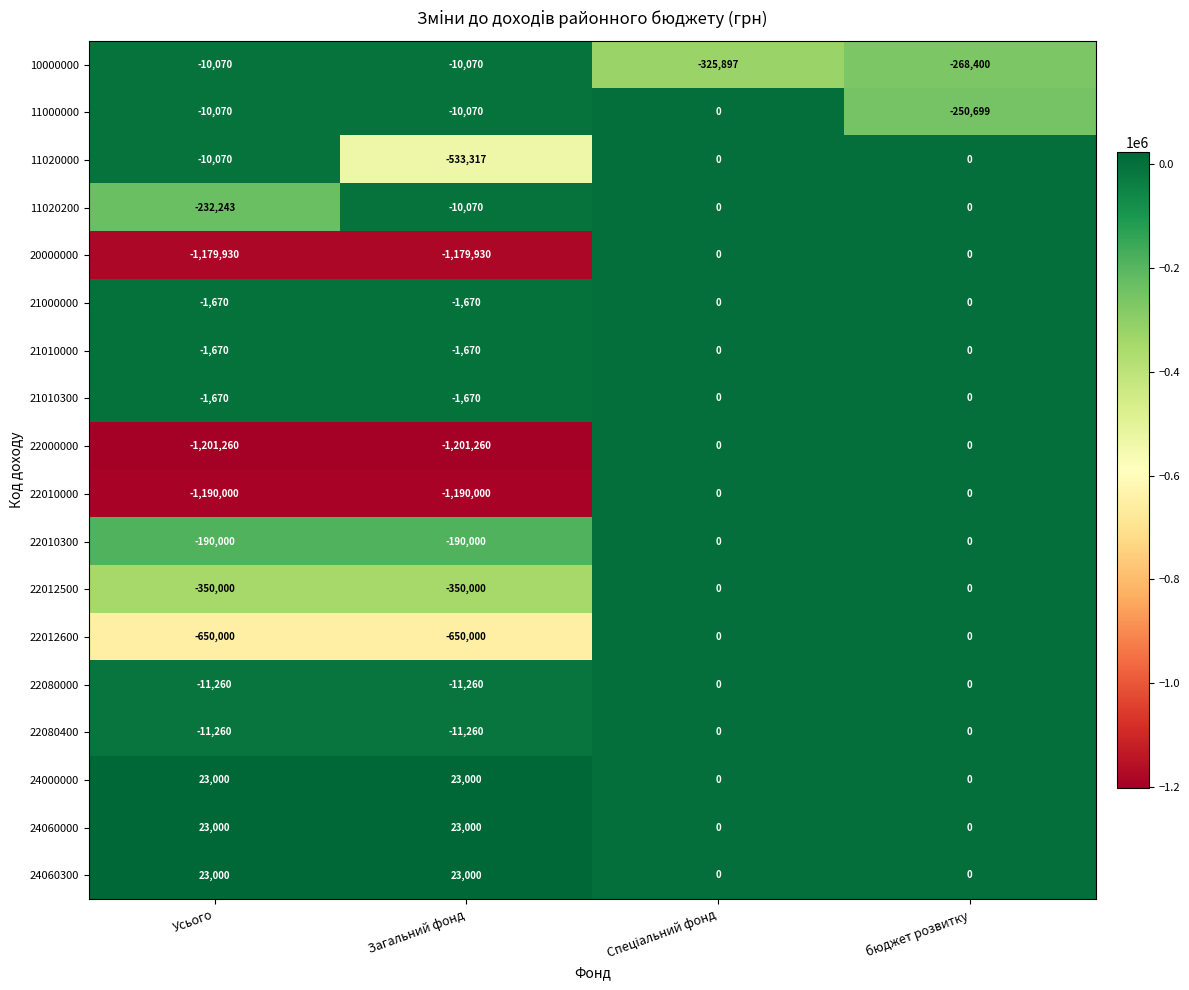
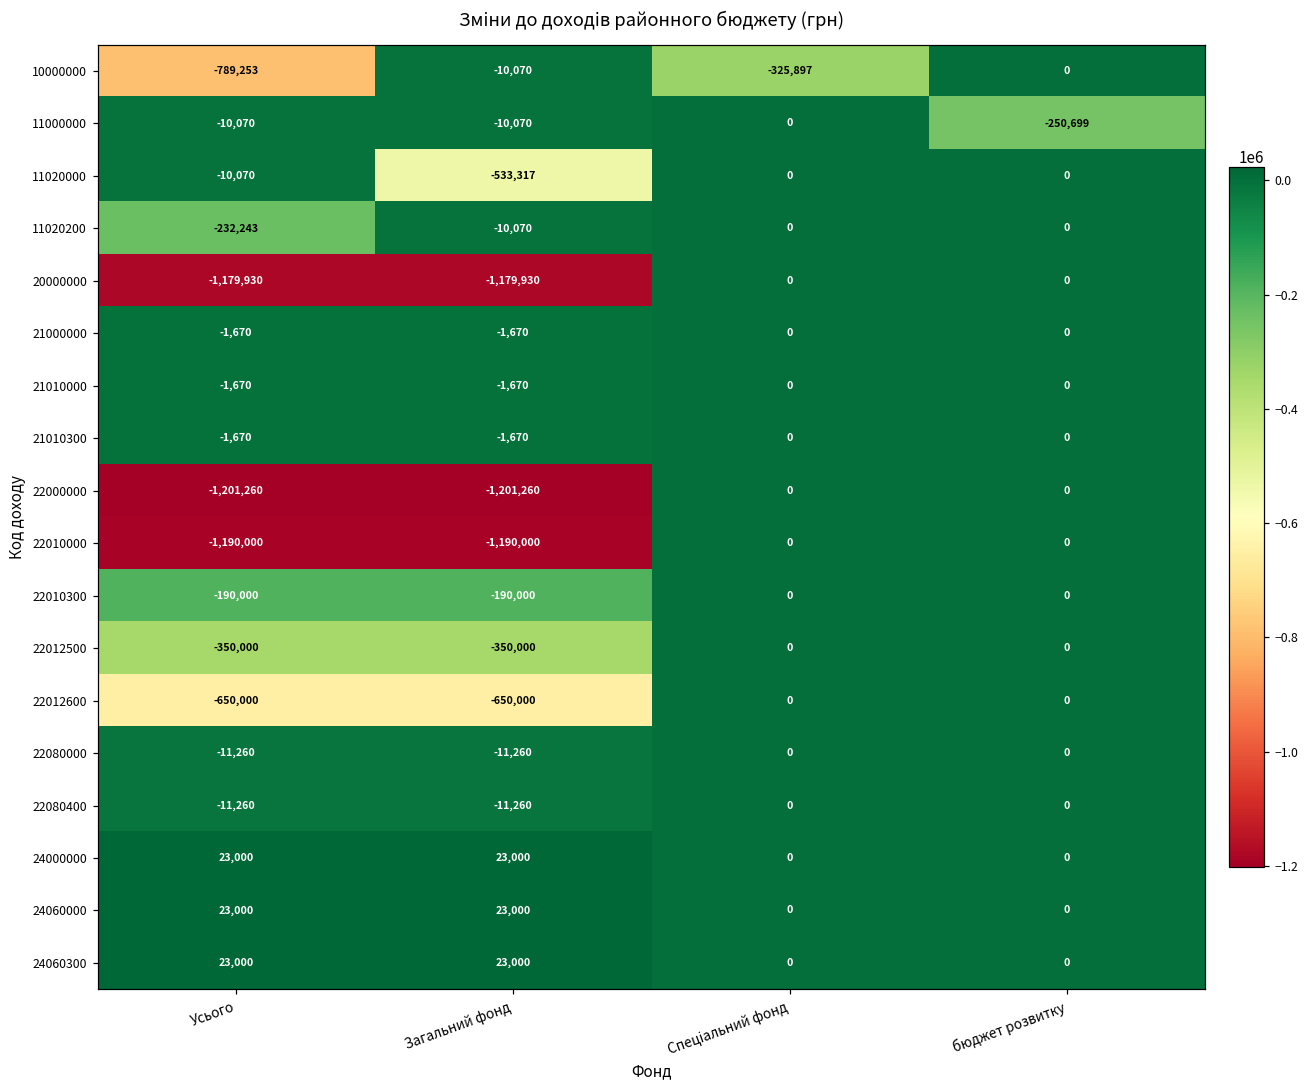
10000000, Усього: -10,070 -> -789,253
10000000, бюджет розвитку: -268,400 -> 0
